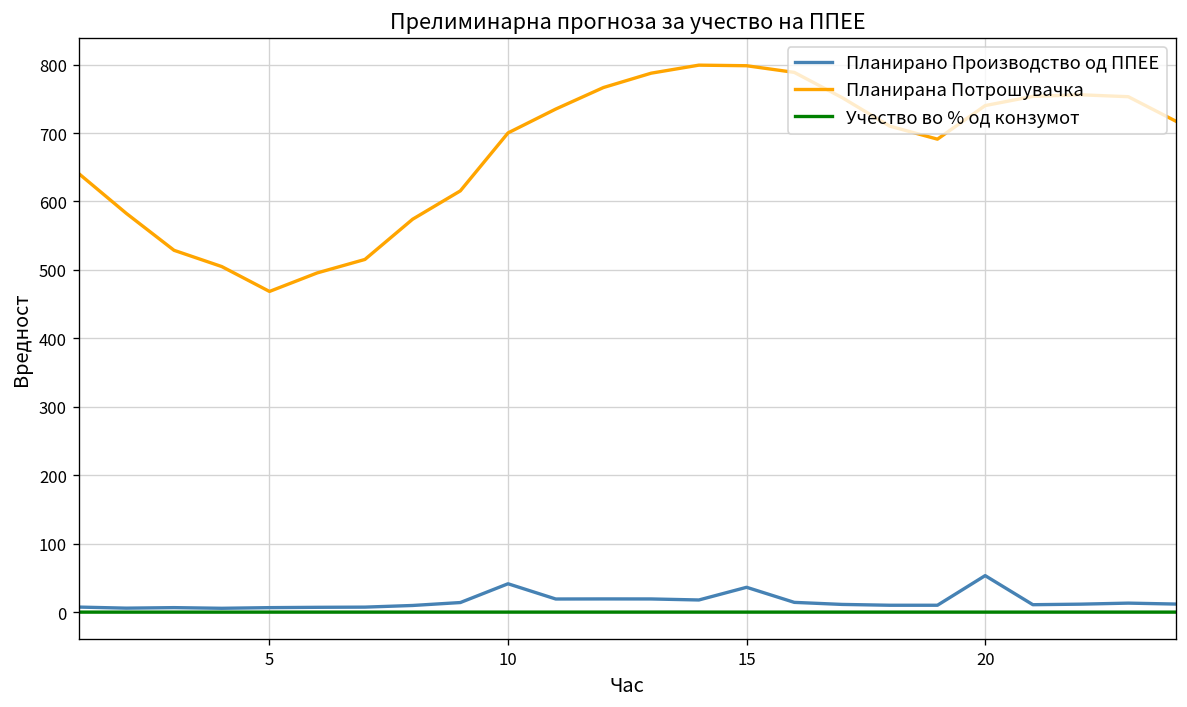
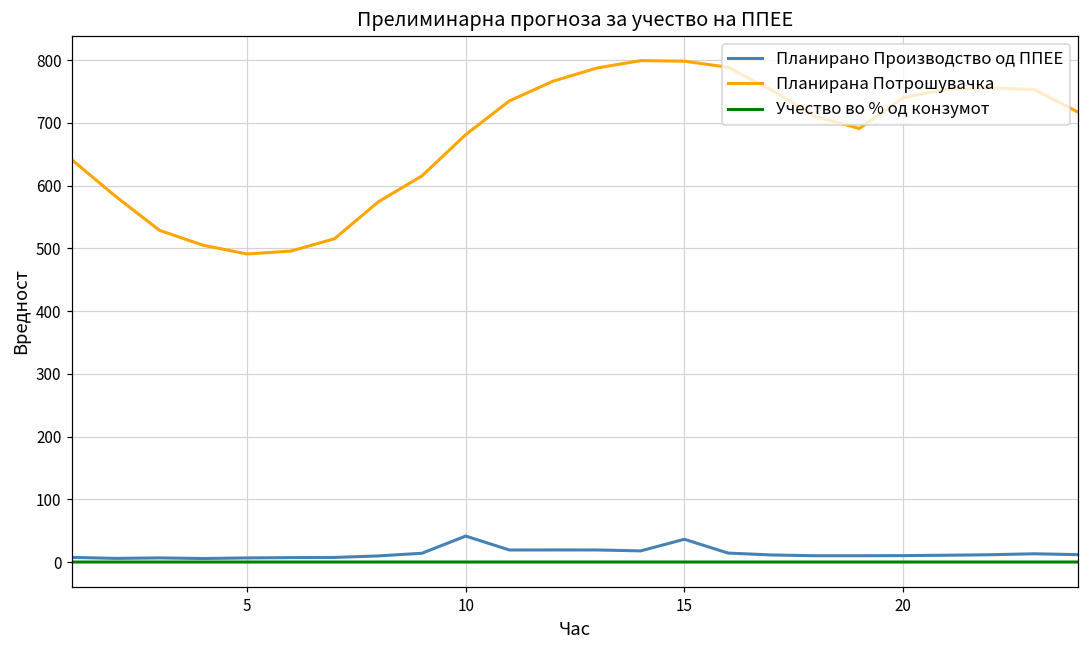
Планирана Потрошувачка, 5: 470 -> 490
Планирана Потрошувачка, 10: 700 -> 680
Планирано Производство од ППЕЕ, 20: 50 -> 10
